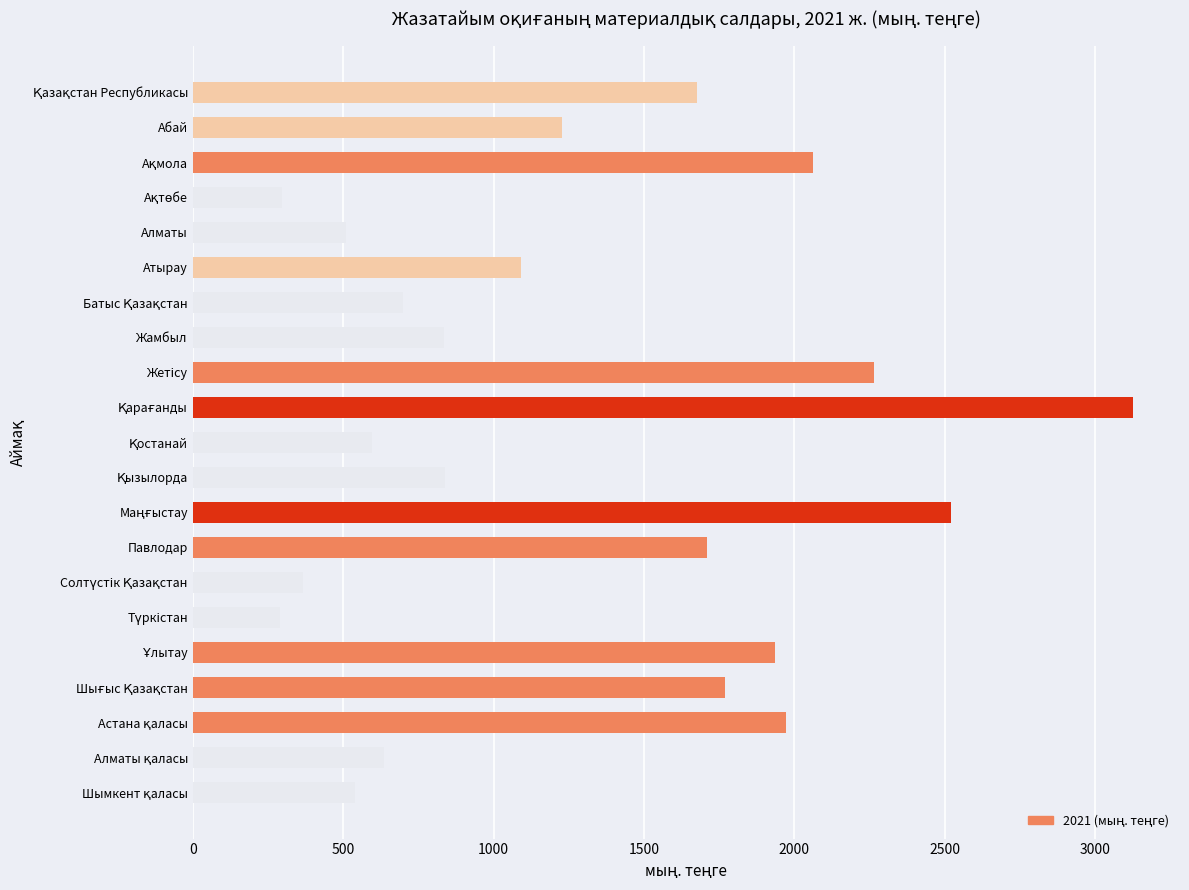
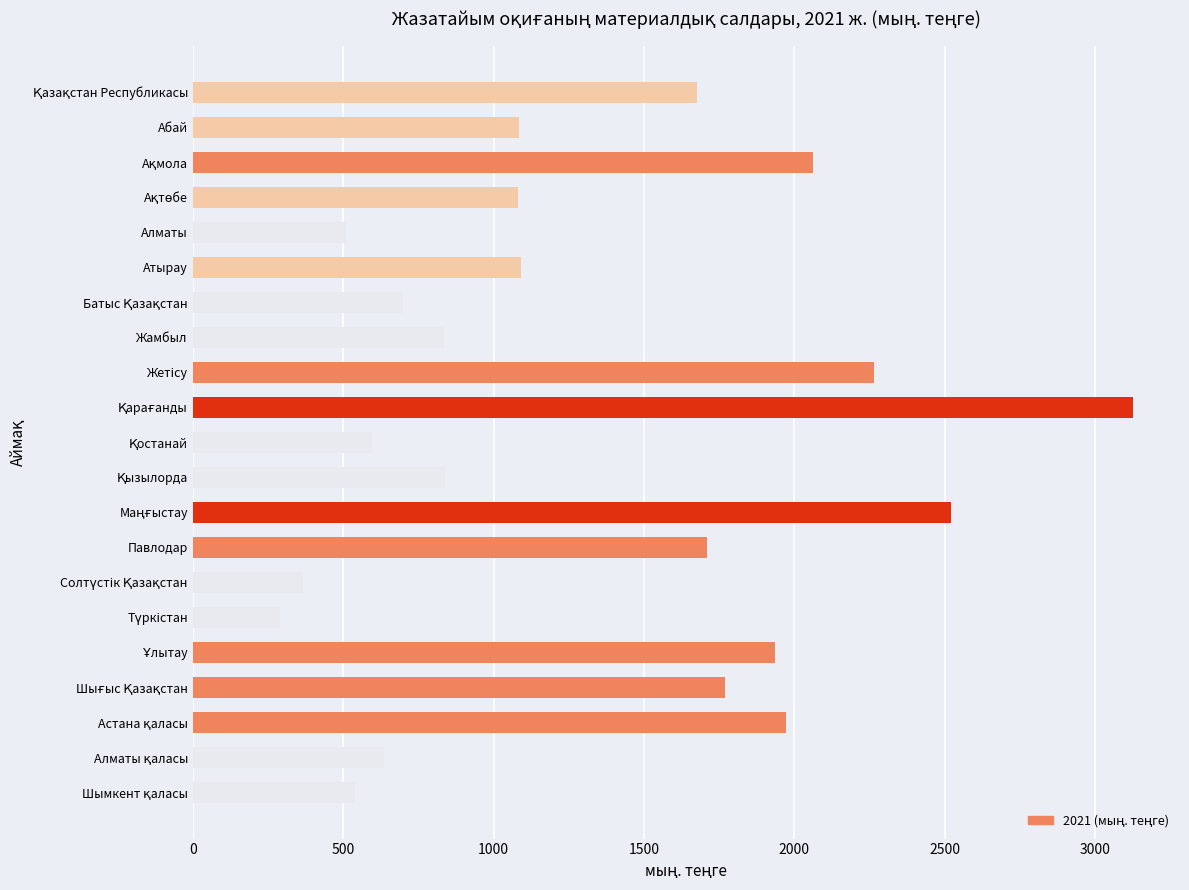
Абай: 1230 -> 1090
Ақтөбе: 300 -> 1080
